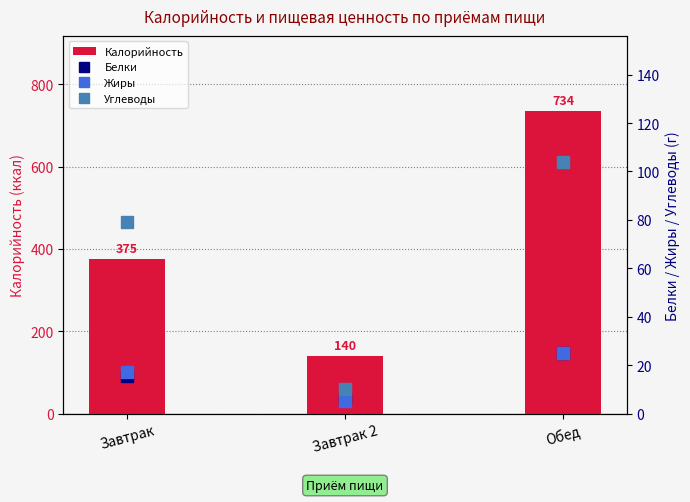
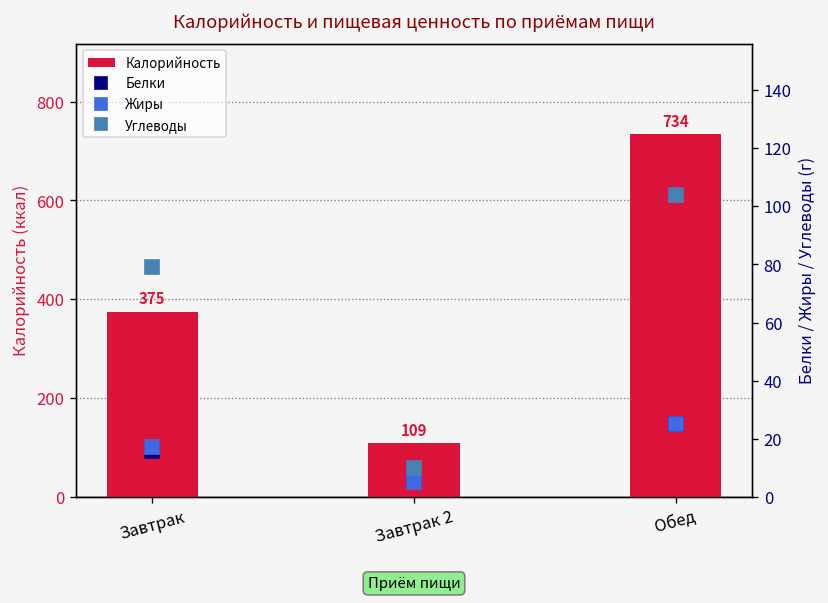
Калорийность, Завтрак 2: 140 -> 109
